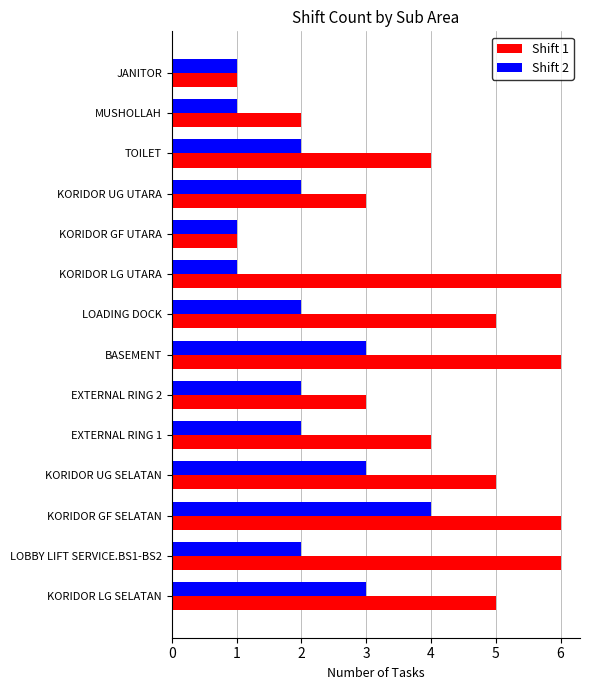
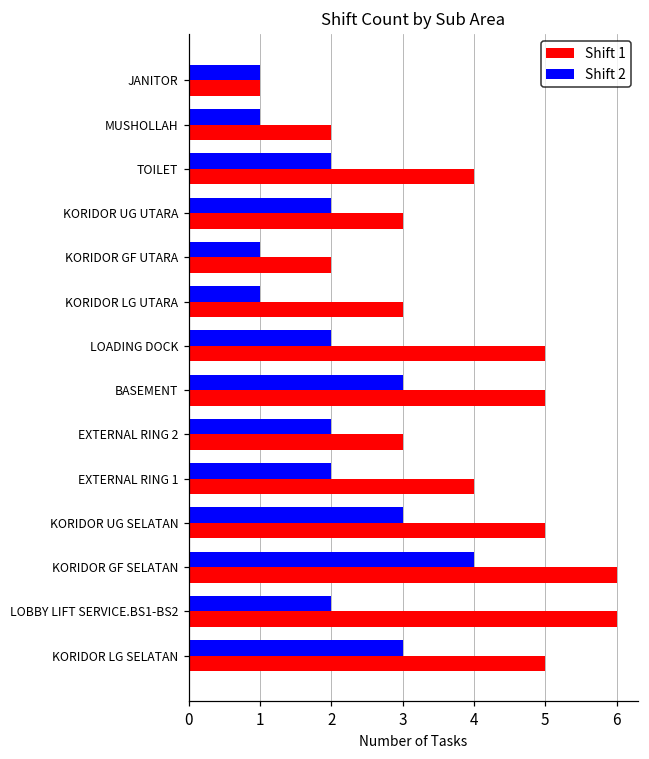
Shift 1, KORIDOR GF UTARA: 1 -> 2
Shift 1, KORIDOR LG UTARA: 6 -> 3
Shift 1, BASEMENT: 6 -> 5
